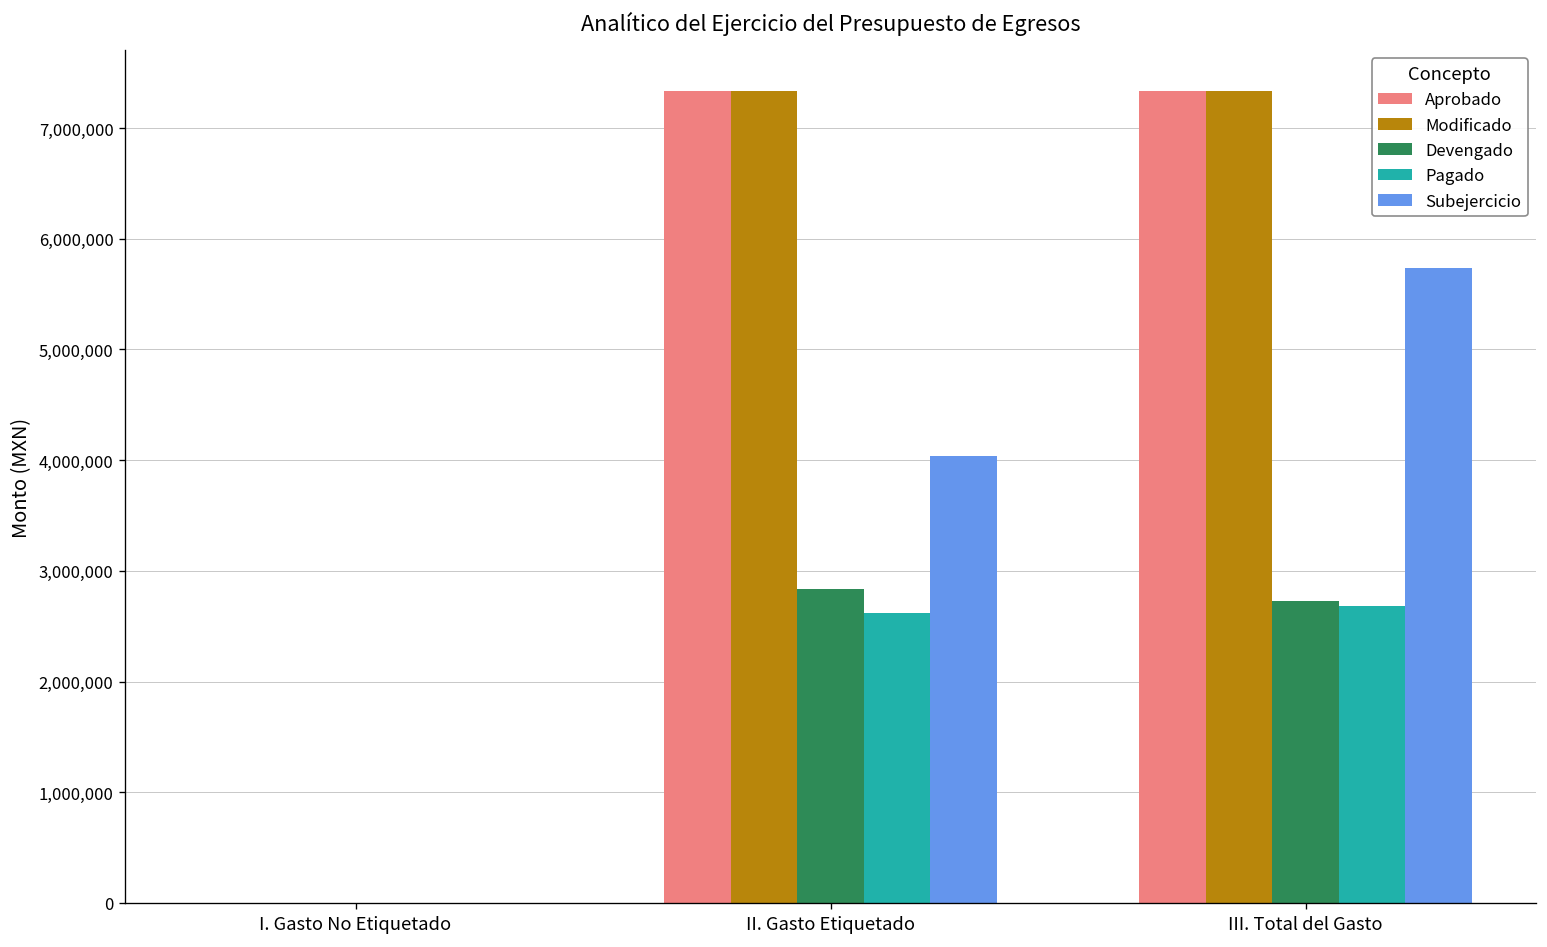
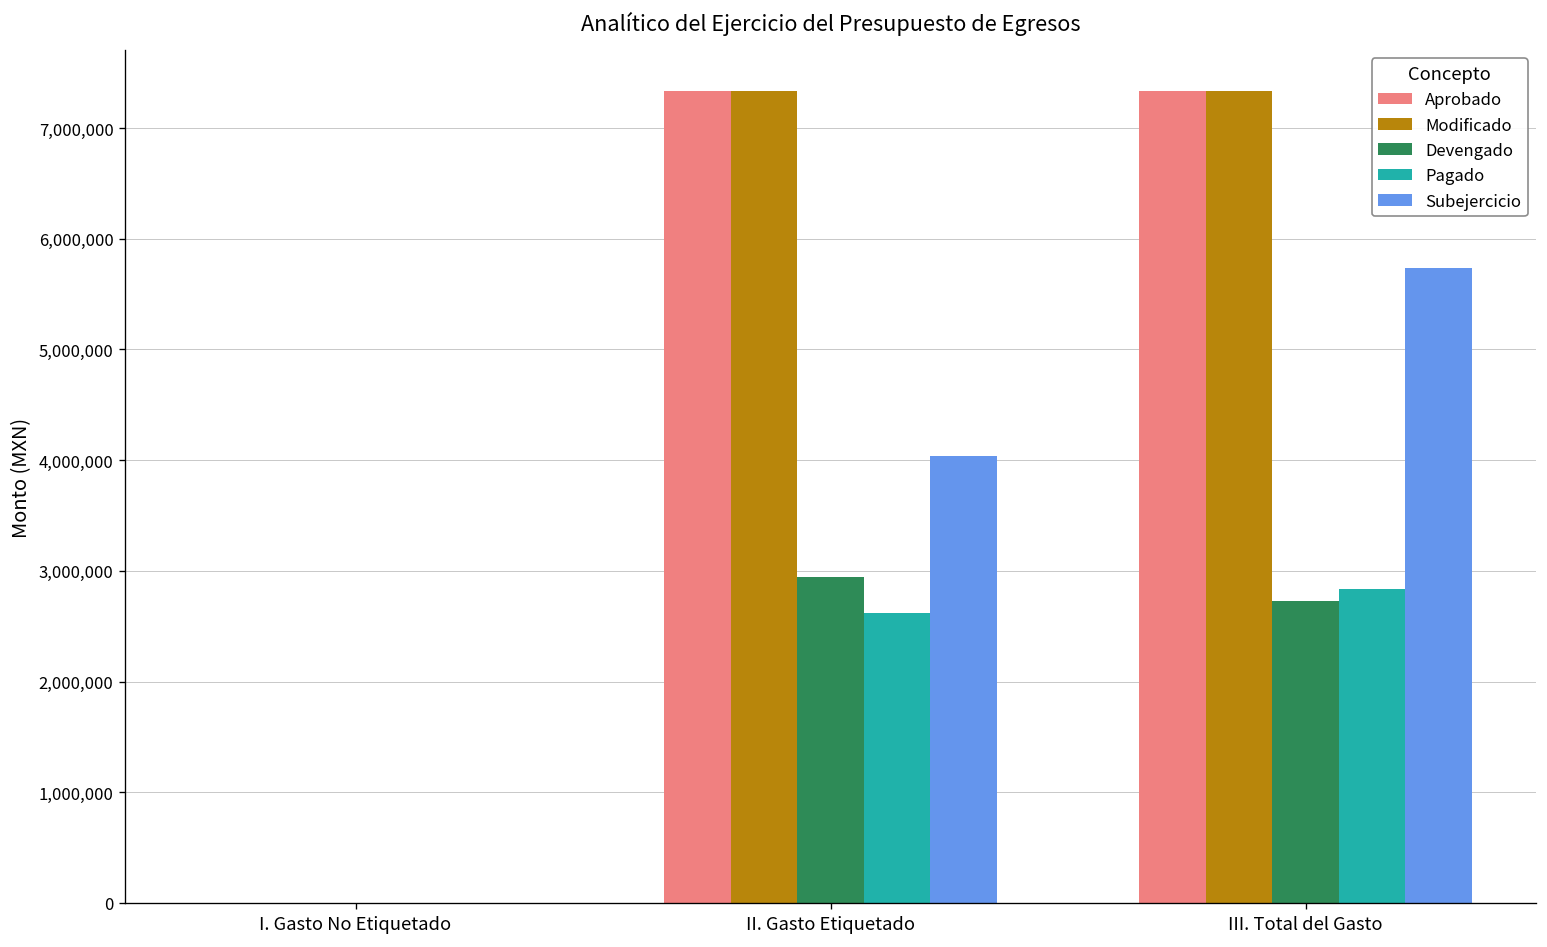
Devengado, II. Gasto Etiquetado: 2,800,000 -> 2,900,000
Pagado, III. Total del Gasto: 2,700,000 -> 2,800,000
